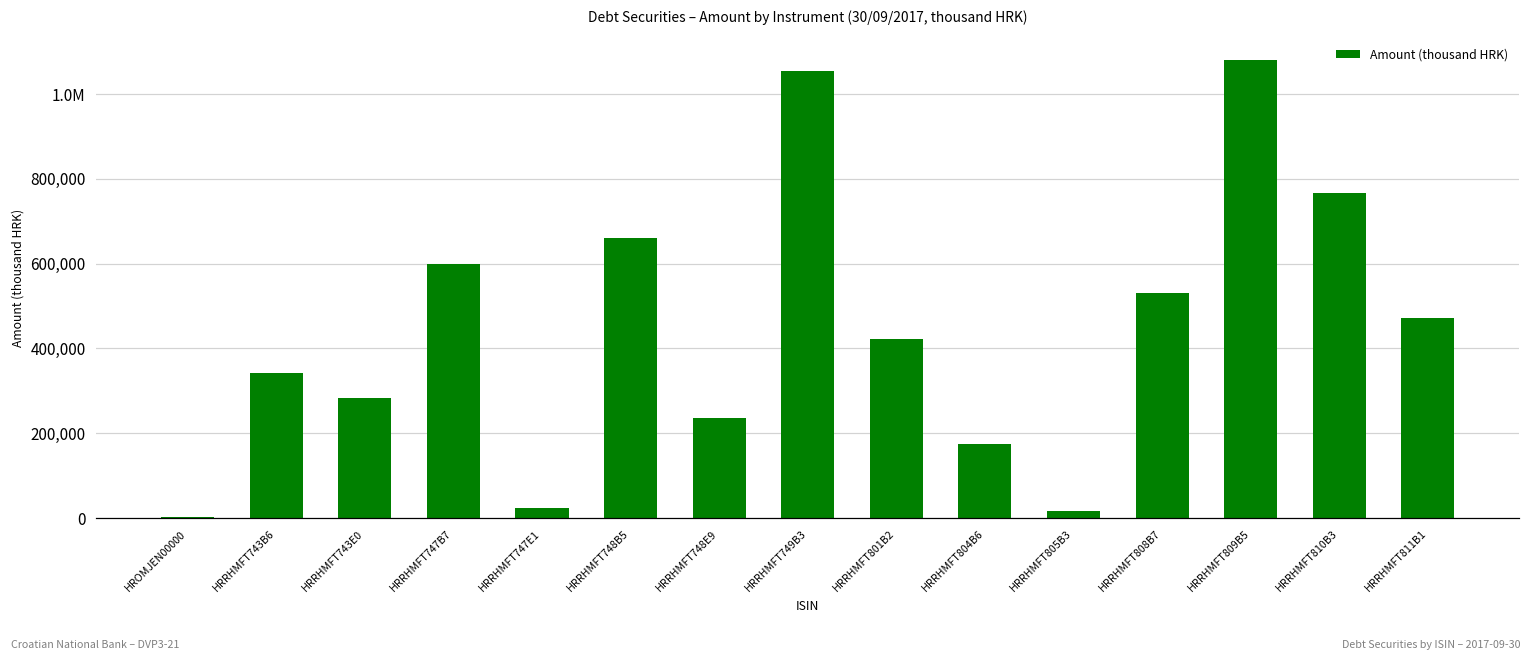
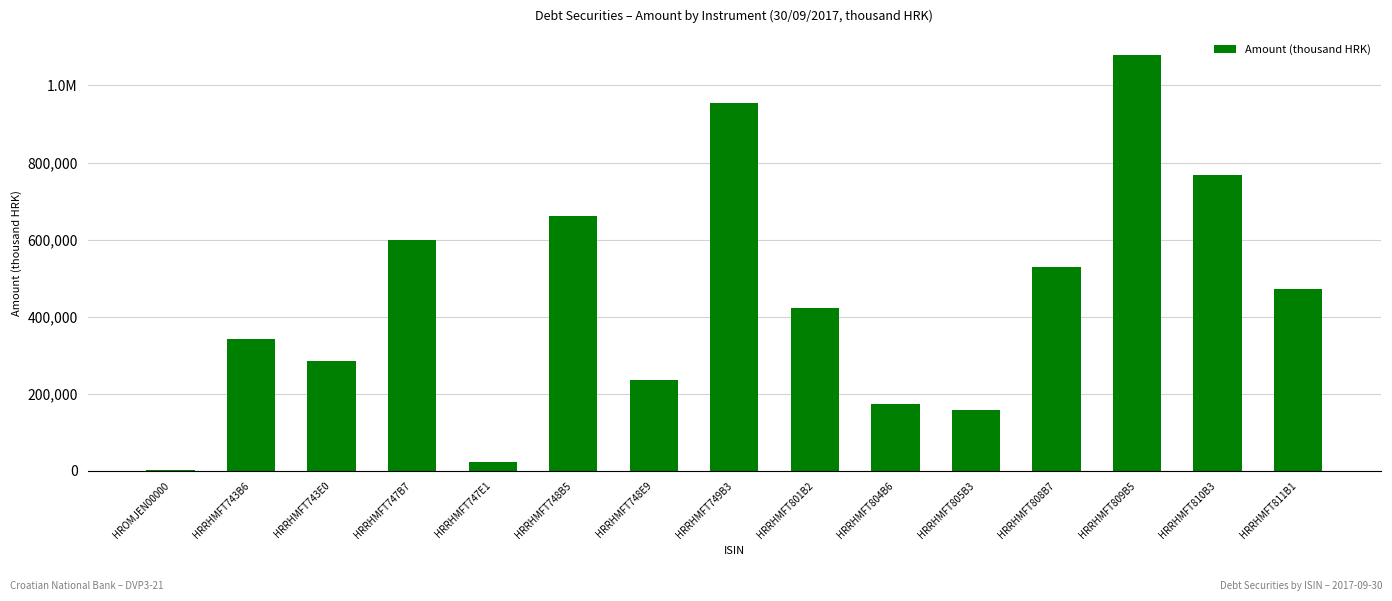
HRRHMFT749B3: 1,050,000 -> 960,000
HRRHMFT805B3: 20,000 -> 160,000
